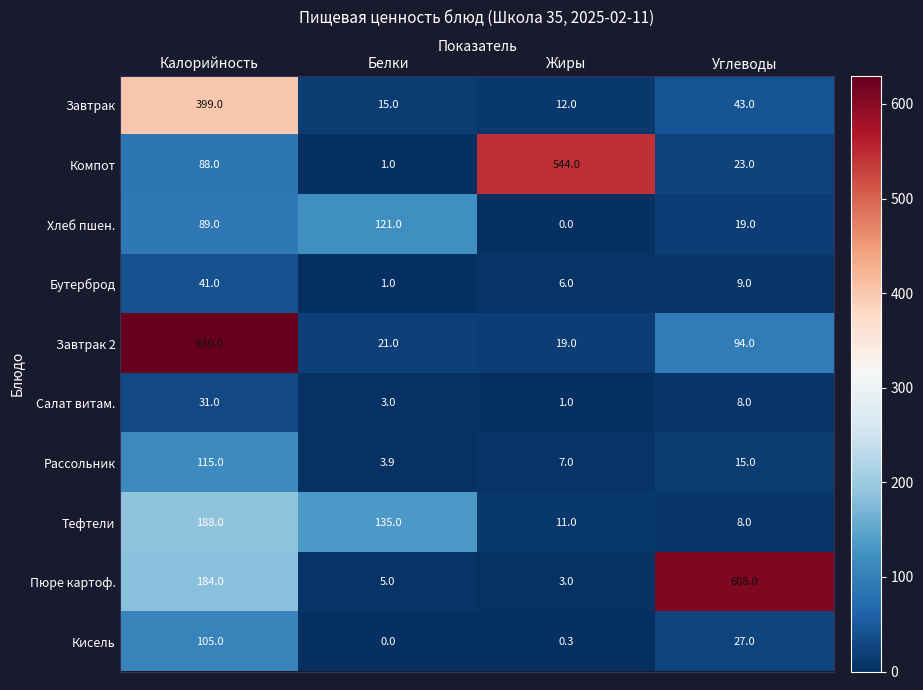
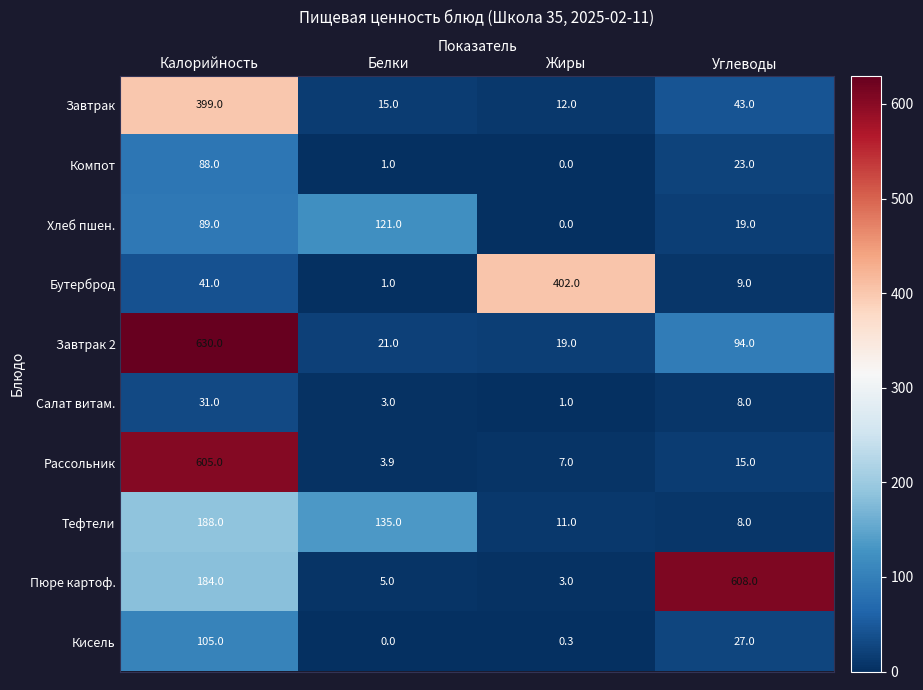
Компот, Жиры: 544.0 -> 0.0
Бутерброд, Жиры: 6.0 -> 402.0
Рассольник, Калорийность: 115.0 -> 605.0
